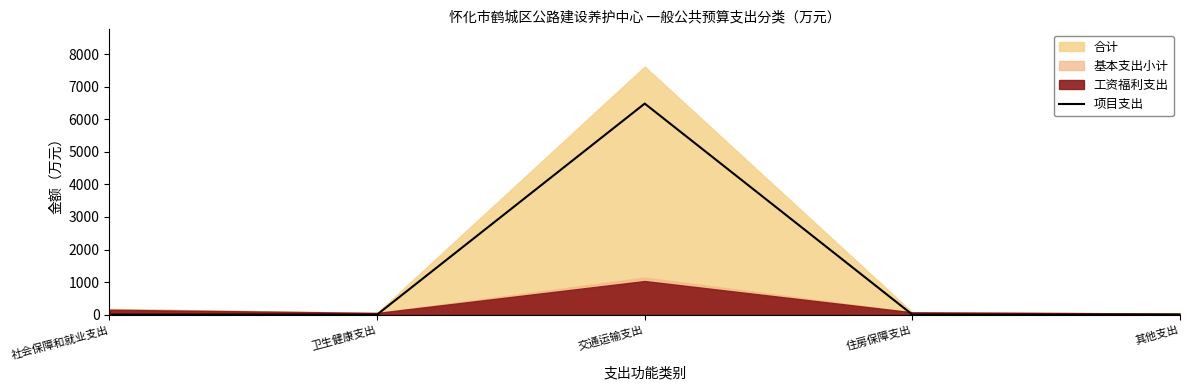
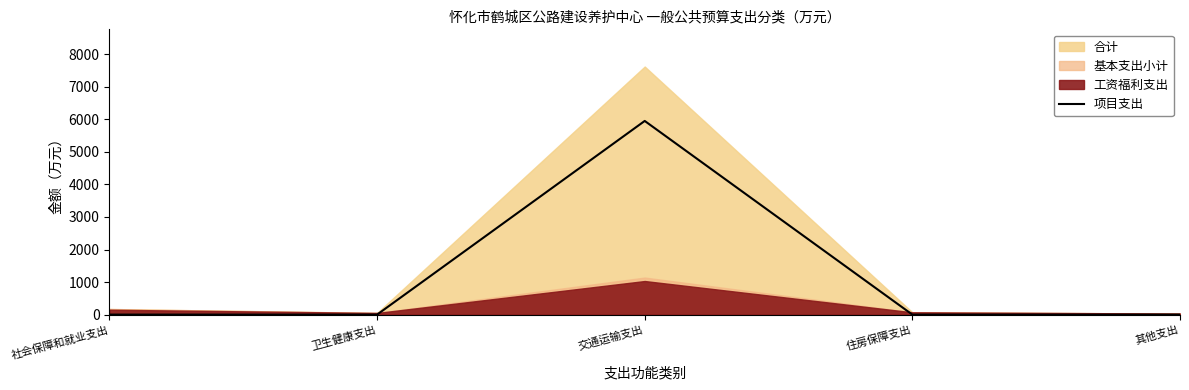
项目支出, 交通运输支出: 6500 -> 6000
